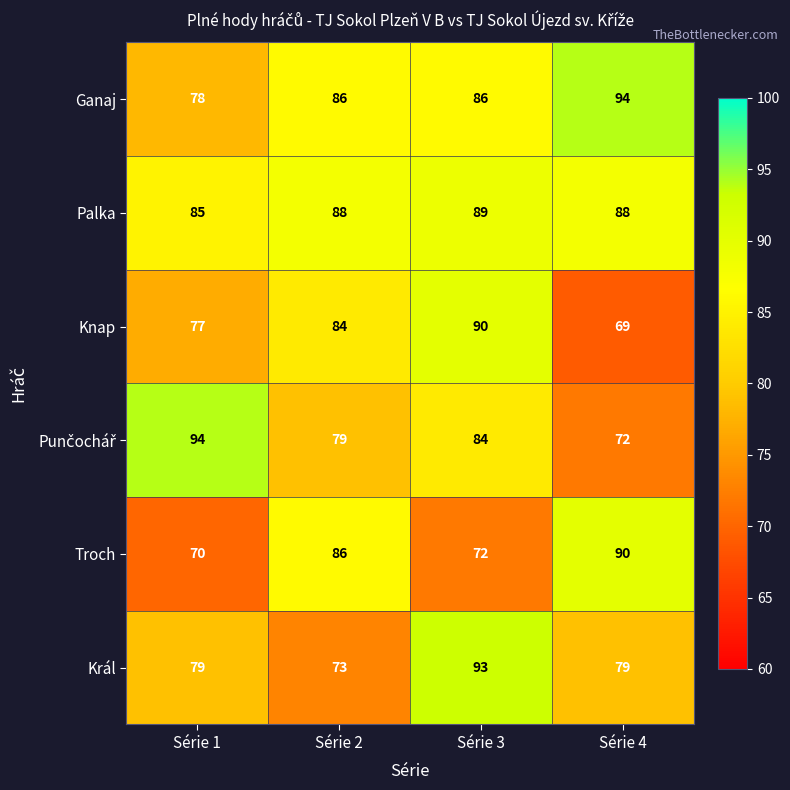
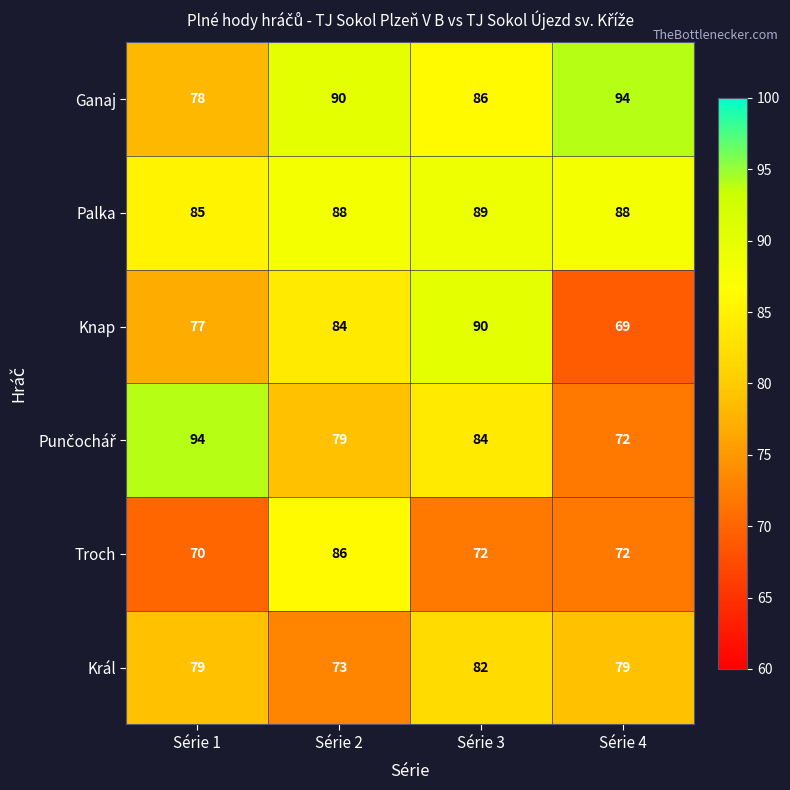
Ganaj, Série 2: 86 -> 90
Troch, Série 4: 90 -> 72
Král, Série 3: 93 -> 82
